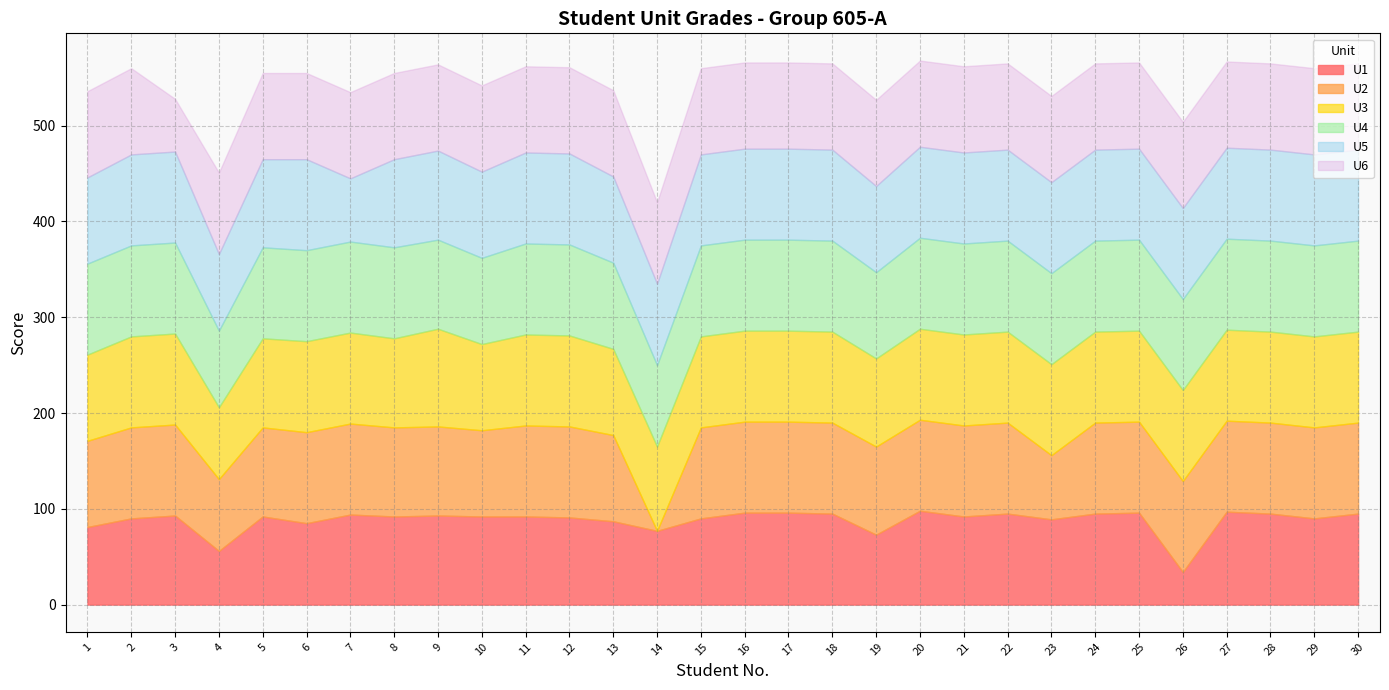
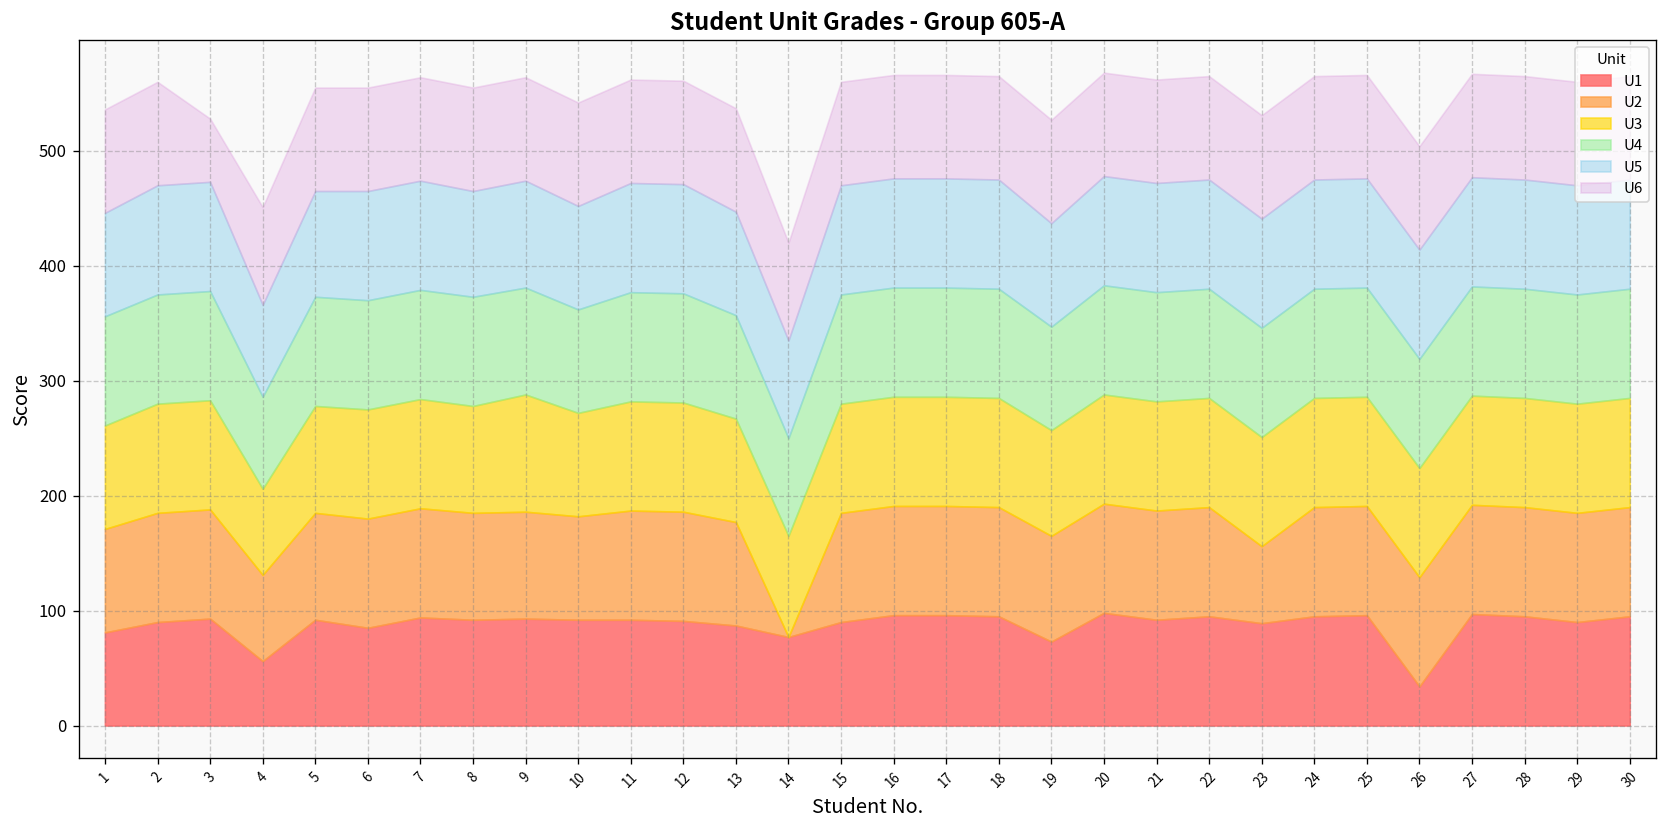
U5, 7: 70 -> 100
